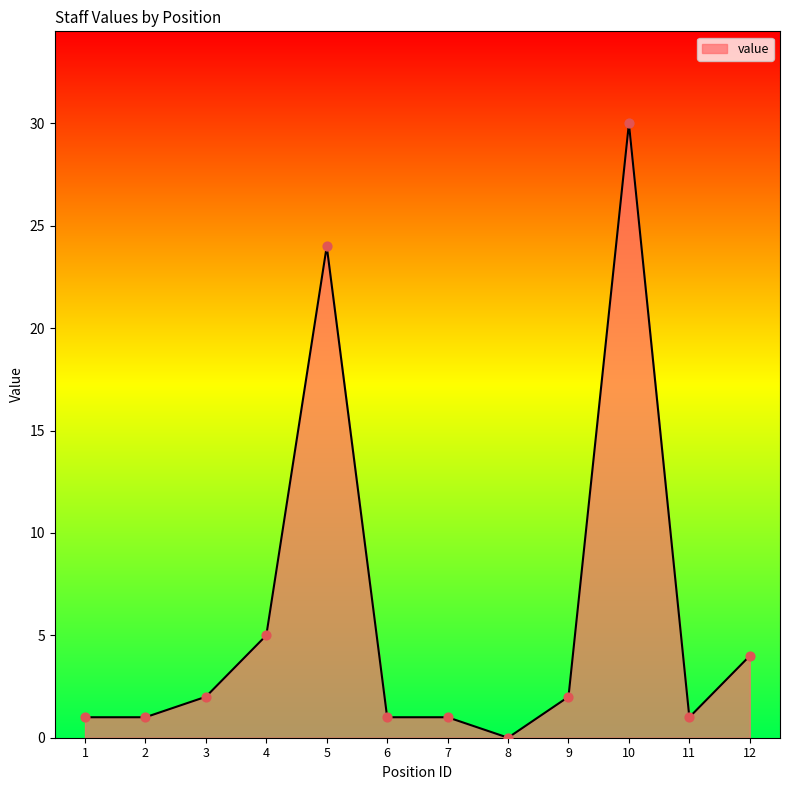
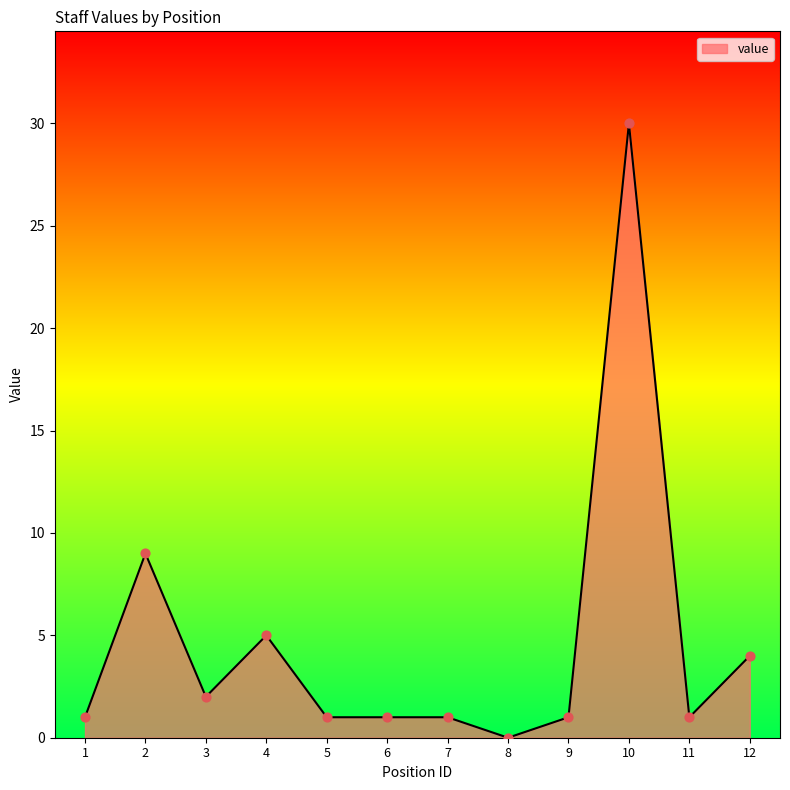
2: 1 -> 9
5: 24 -> 1
9: 2 -> 1
